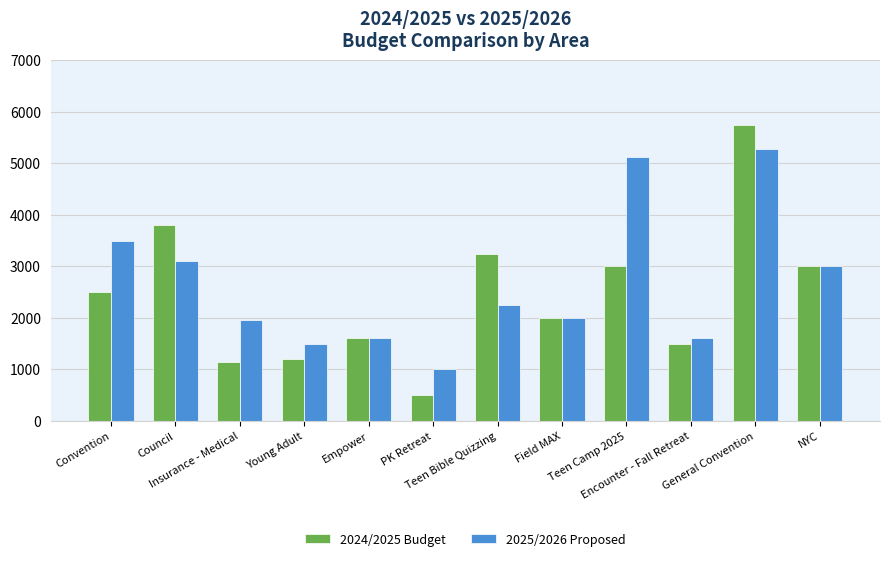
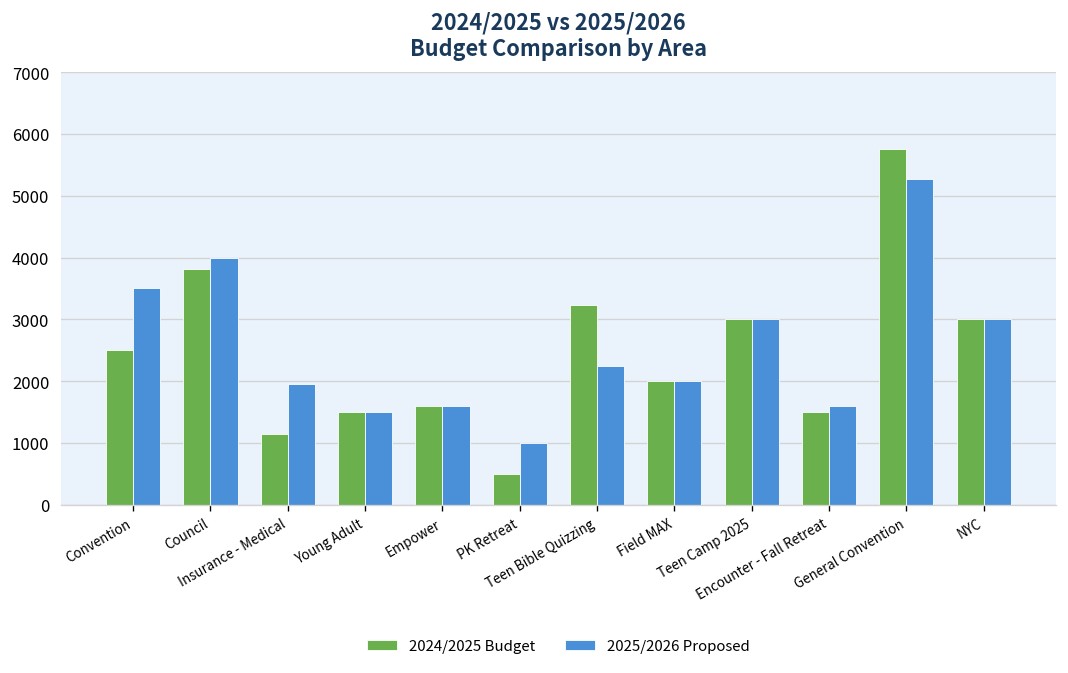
2025/2026 Proposed, Council: 3100 -> 4000
2024/2025 Budget, Young Adult: 1200 -> 1500
2025/2026 Proposed, Teen Camp 2025: 5100 -> 3000
